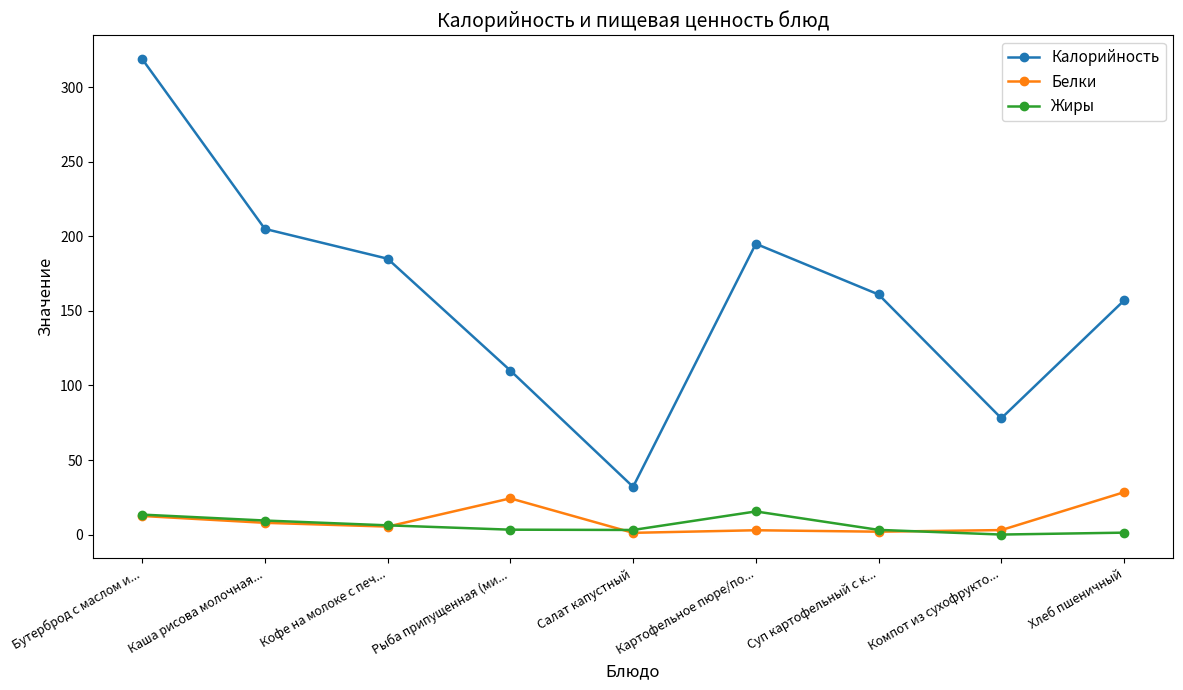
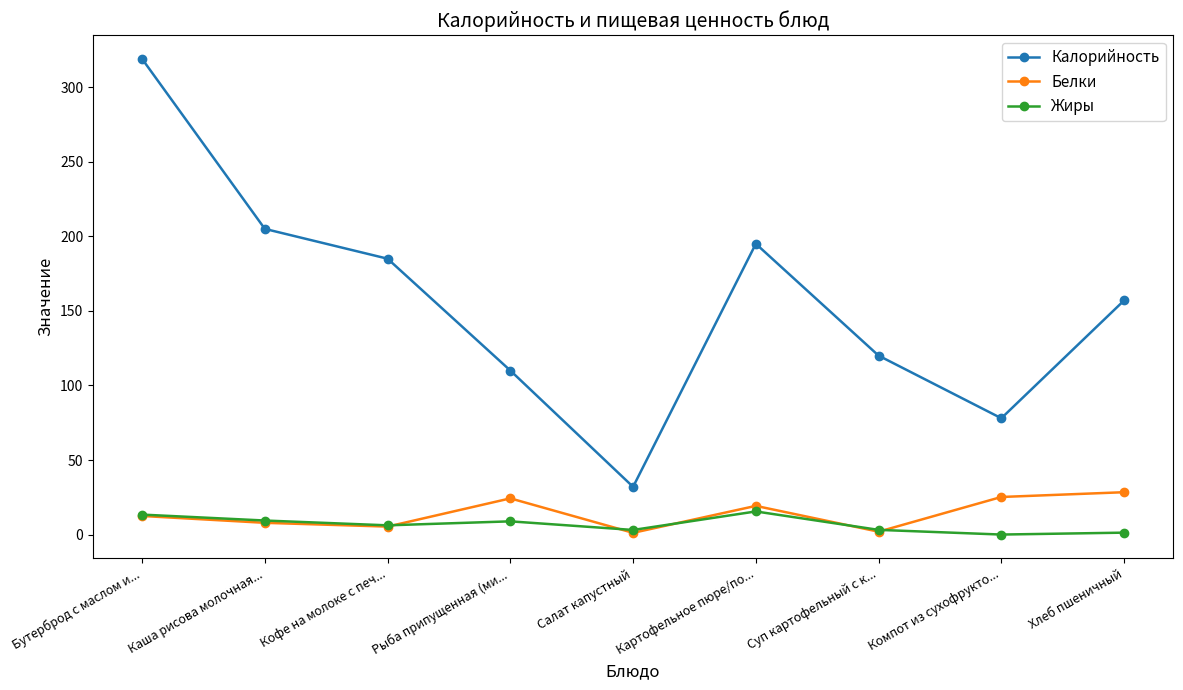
Жиры, Рыба припущенная (ми...: 3 -> 9
Белки, Картофельное пюре/по...: 3 -> 19
Калорийность, Суп картофельный с к...: 161 -> 120
Белки, Компот из сухофрукто...: 3 -> 25
